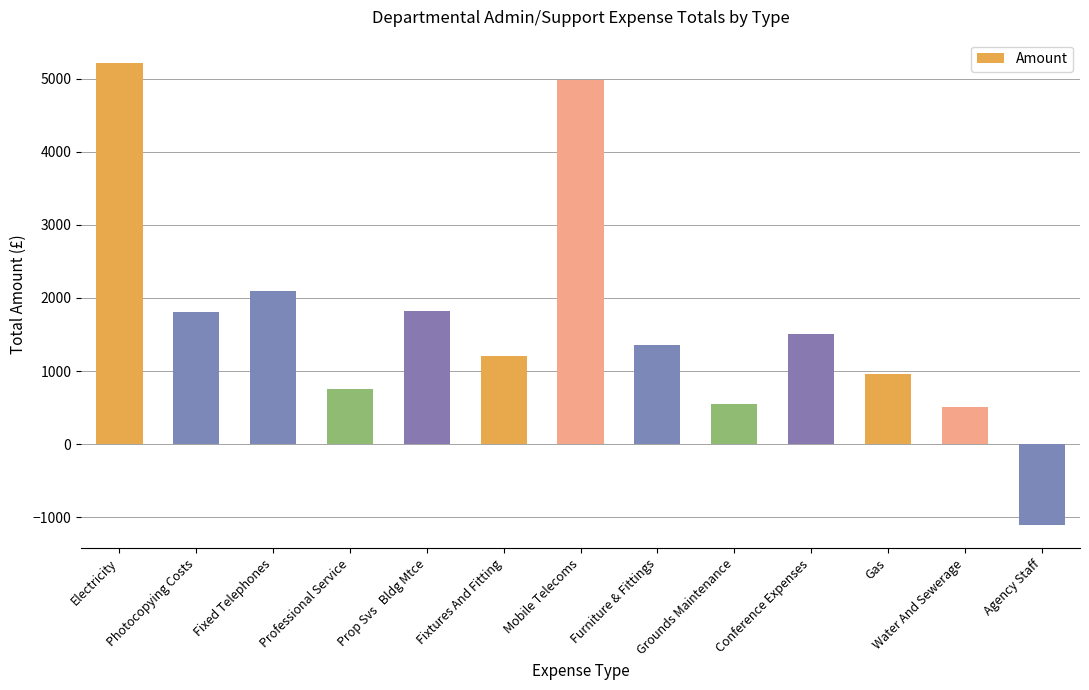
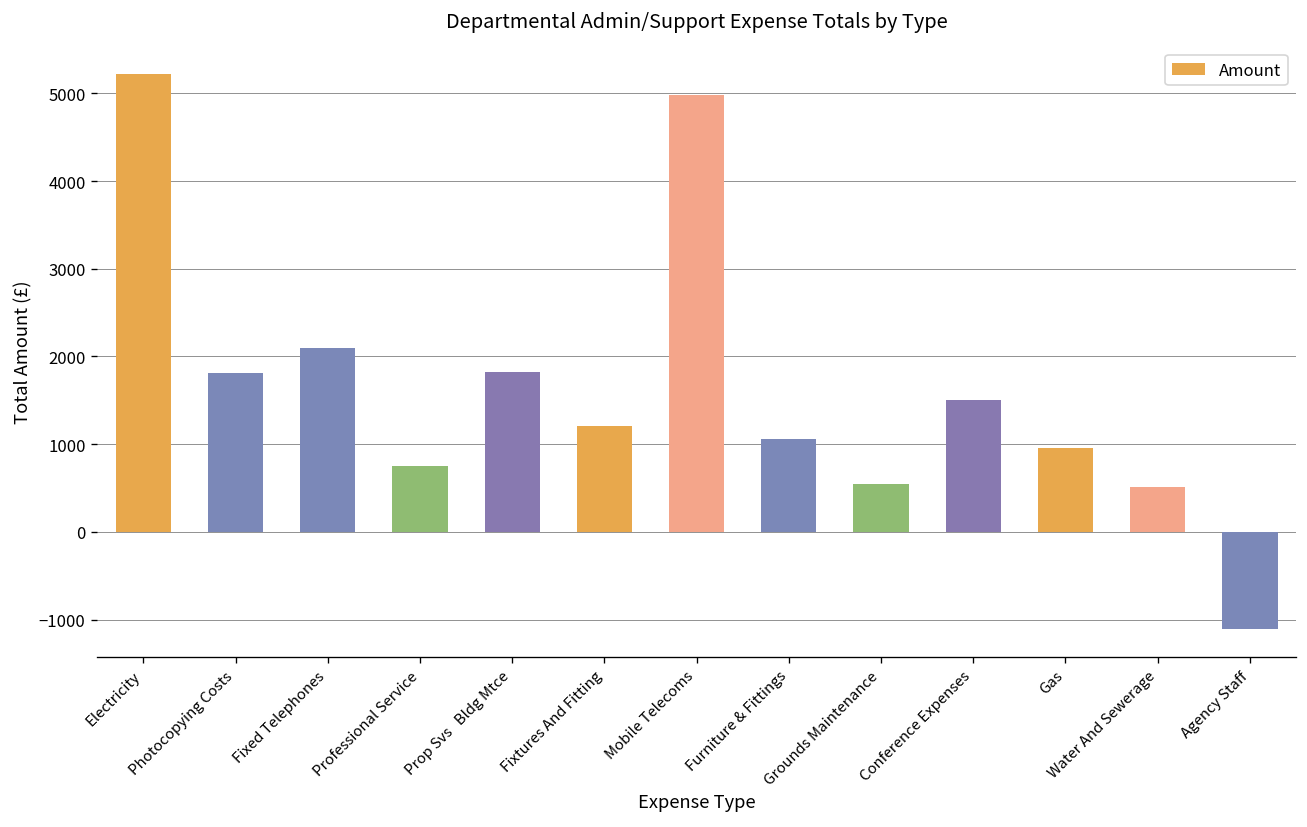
Furniture & Fittings: 1400 -> 1100
